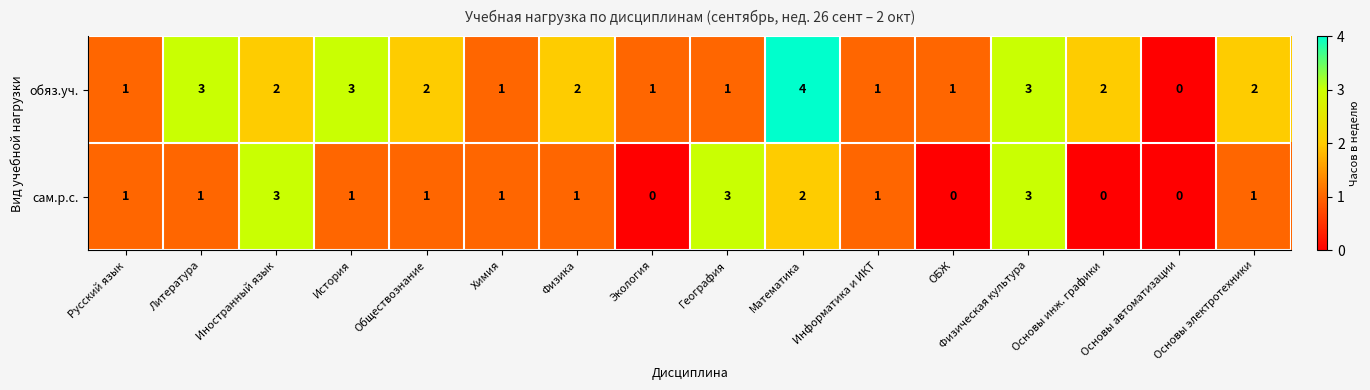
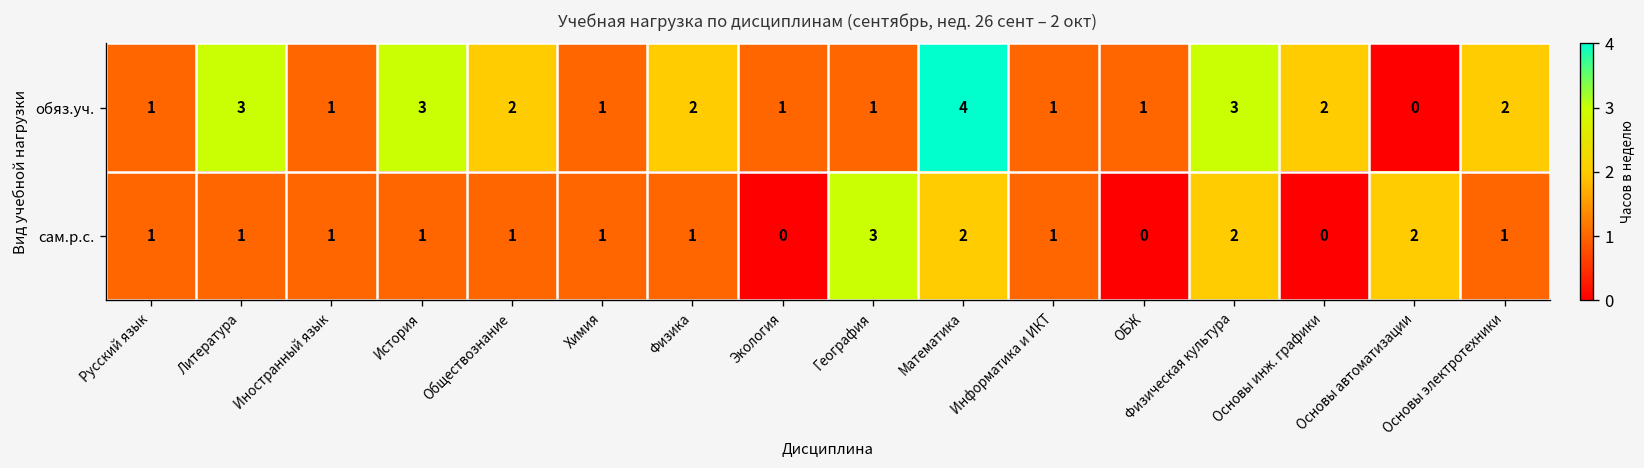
обяз.уч., Иностранный язык: 2 -> 1
сам.р.с., Иностранный язык: 3 -> 1
сам.р.с., Физическая культура: 3 -> 2
сам.р.с., Основы автоматизации: 0 -> 2
